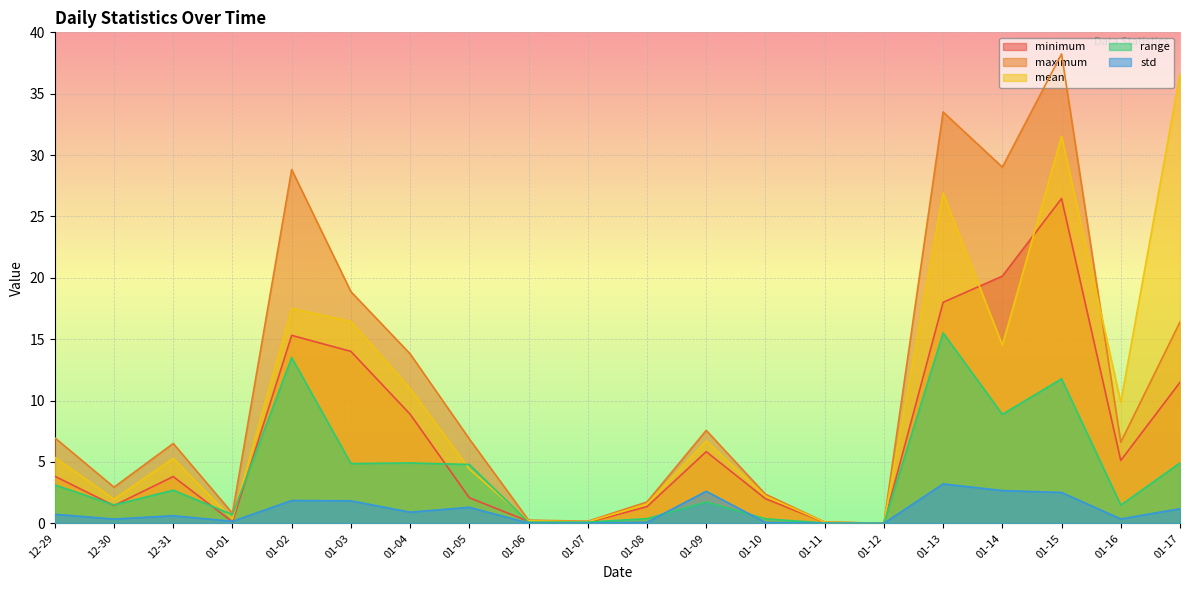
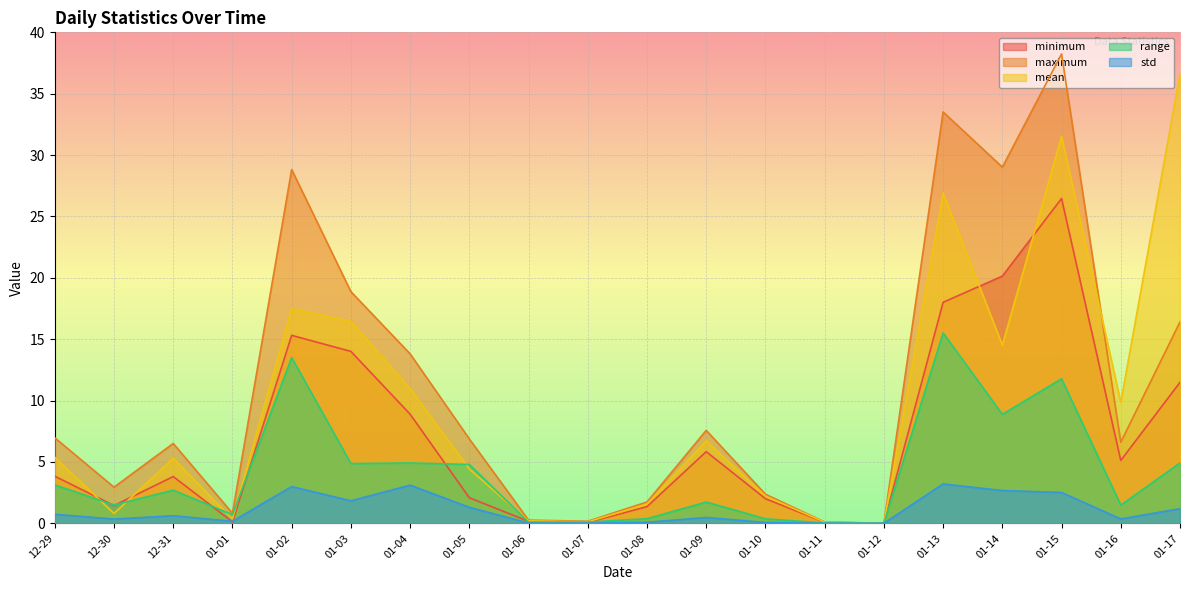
mean, 12-30: 2.0 -> 0.8
std, 01-02: 1.9 -> 3.0
std, 01-04: 0.9 -> 3.1
std, 01-09: 2.6 -> 0.5
